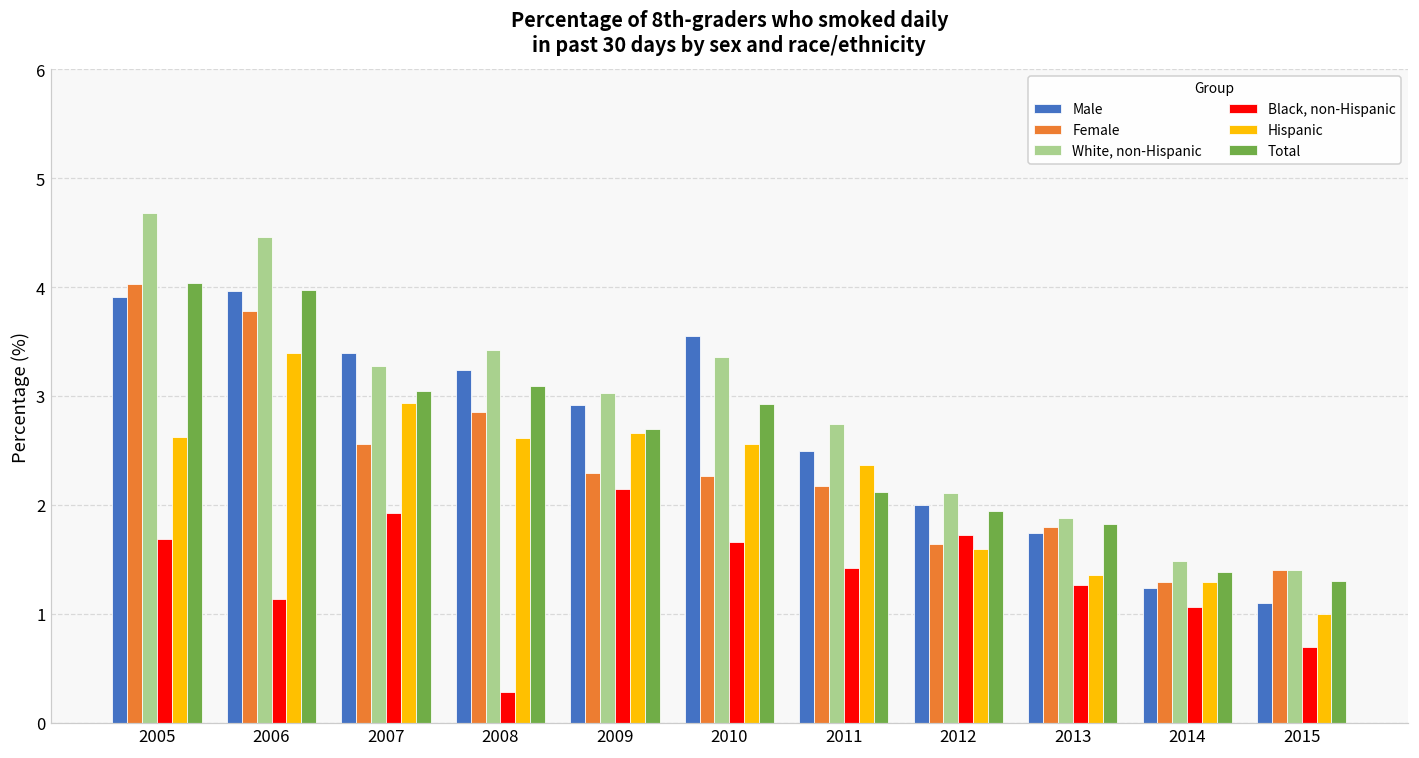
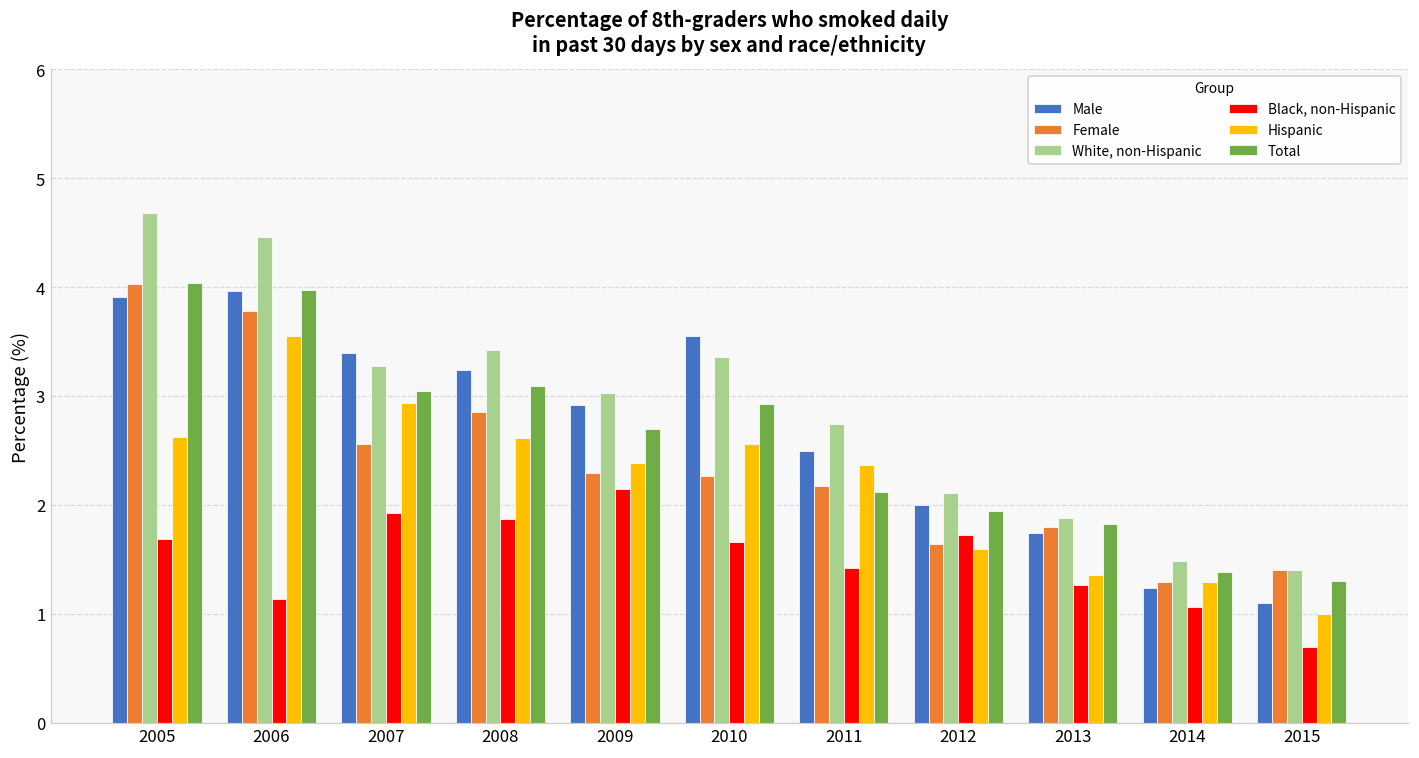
Hispanic, 2006: 3.4 -> 3.5
Black, non-Hispanic, 2008: 0.3 -> 1.9
Hispanic, 2009: 2.7 -> 2.4
